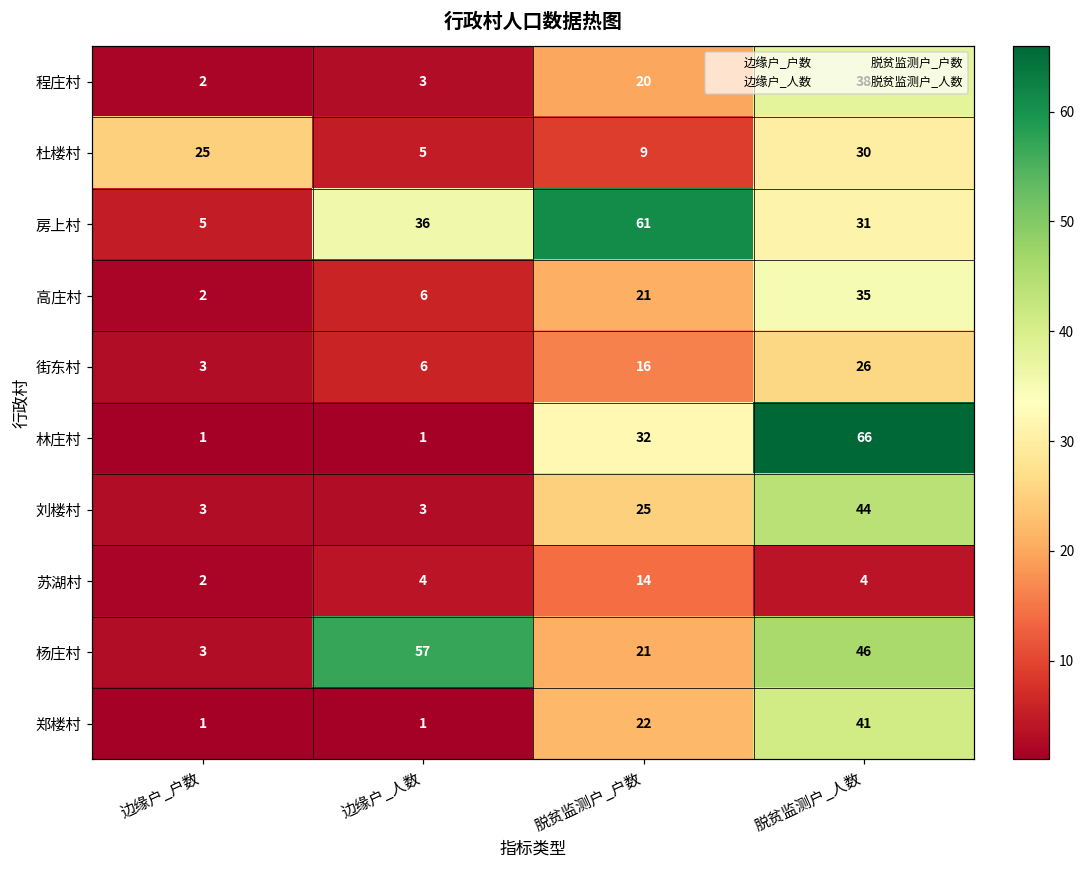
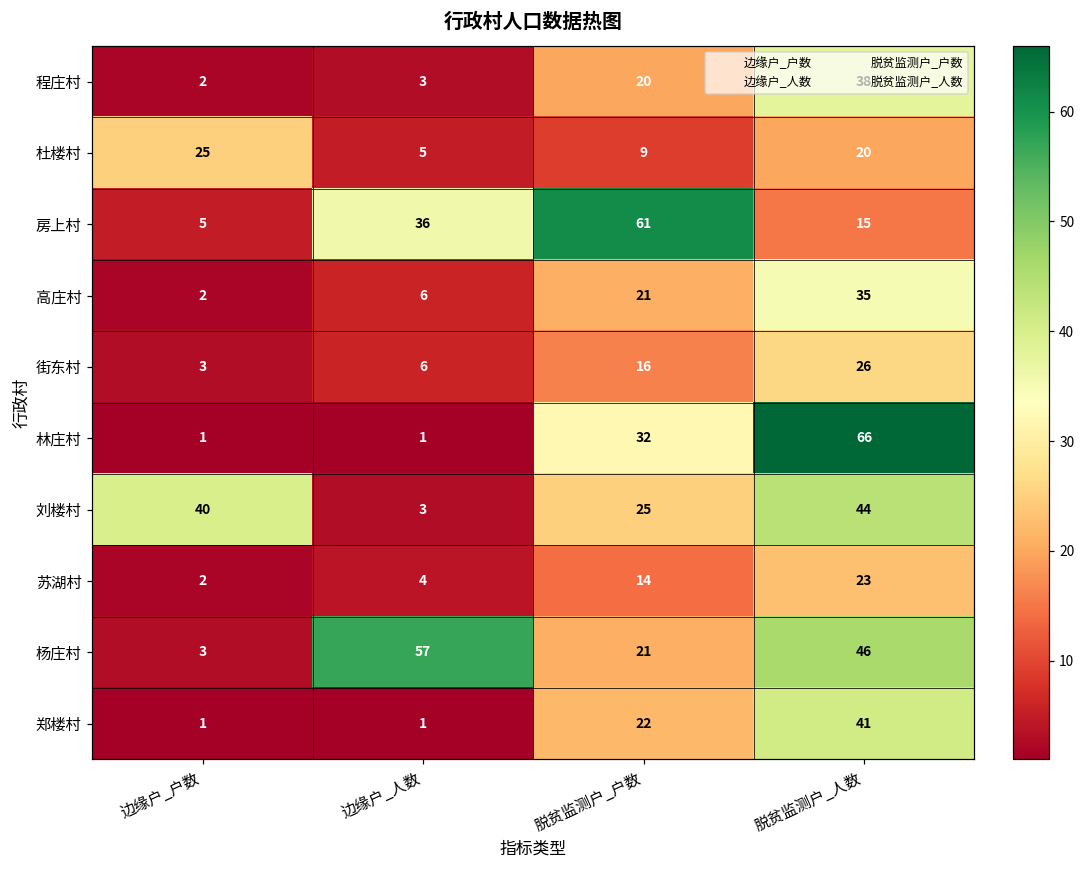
杜楼村, 脱贫监测户_人数: 30 -> 20
房上村, 脱贫监测户_人数: 31 -> 15
刘楼村, 边缘户_户数: 3 -> 40
苏湖村, 脱贫监测户_人数: 4 -> 23
